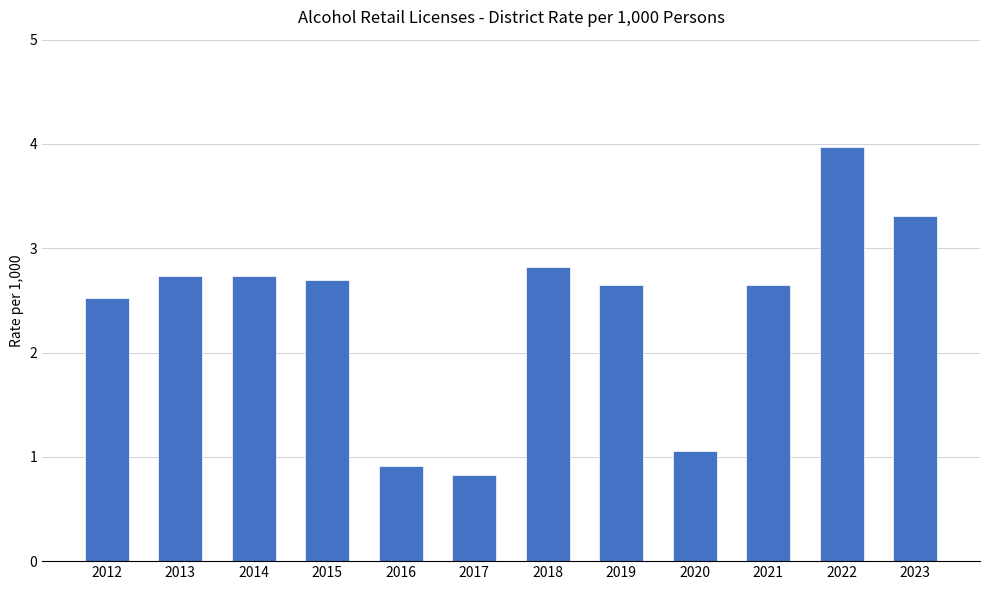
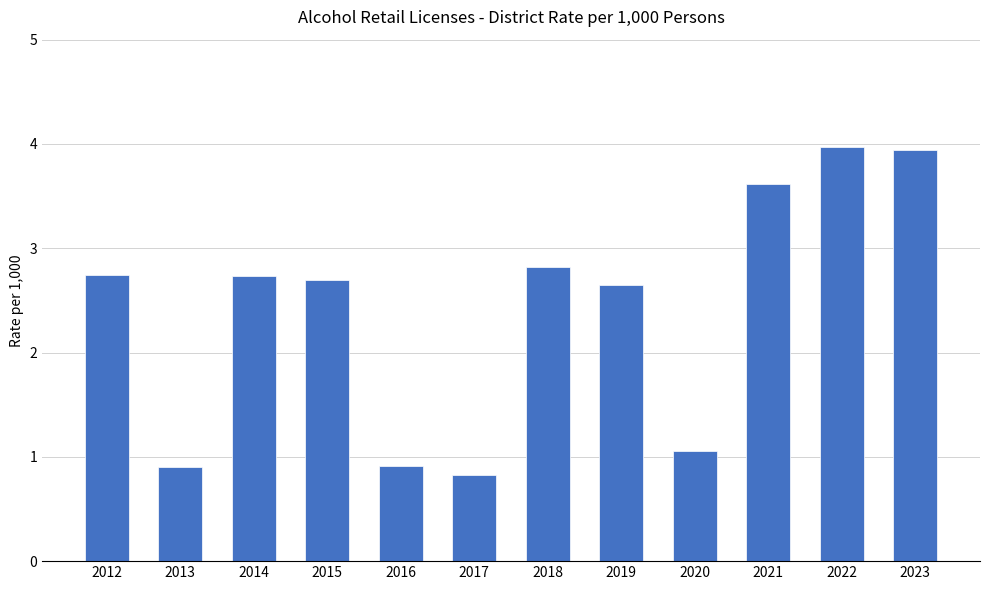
2012: 2.52 -> 2.74
2013: 2.73 -> 0.90
2021: 2.65 -> 3.62
2023: 3.31 -> 3.94
